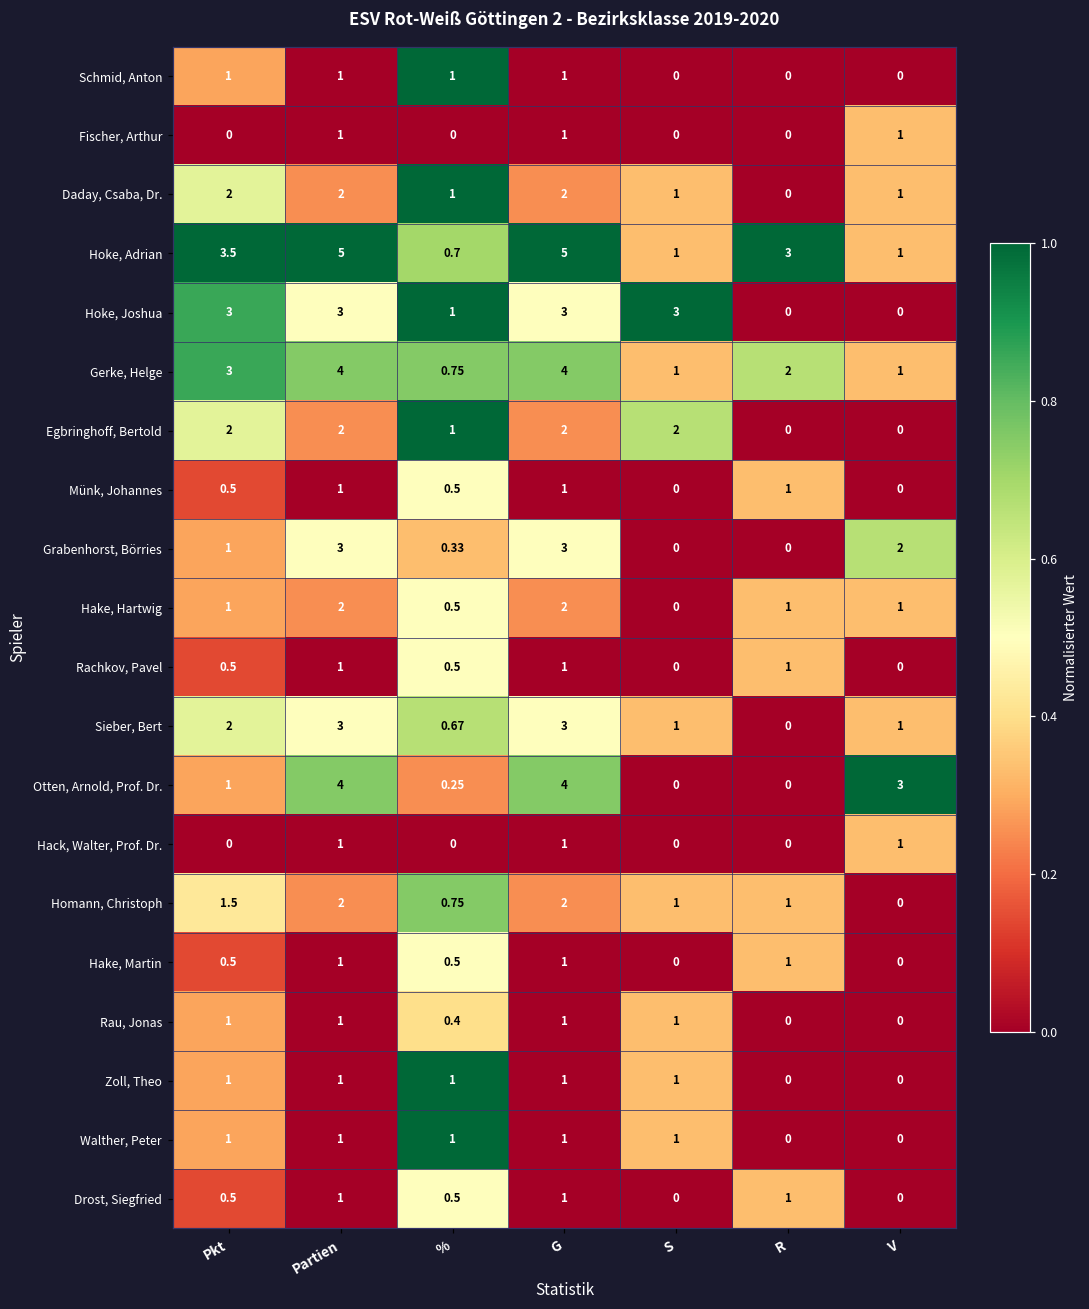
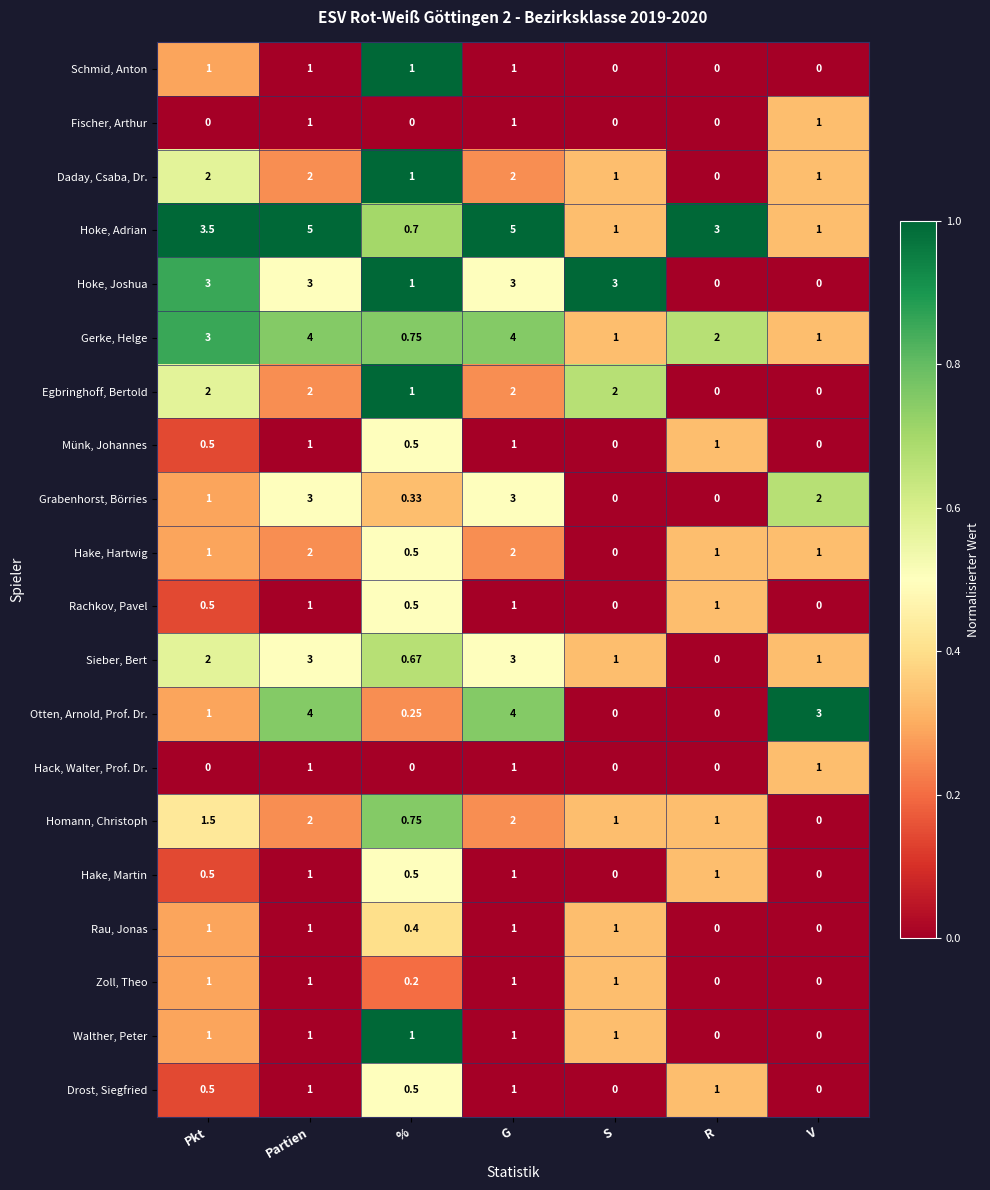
Zoll, Theo, %: 1 -> 0.2
